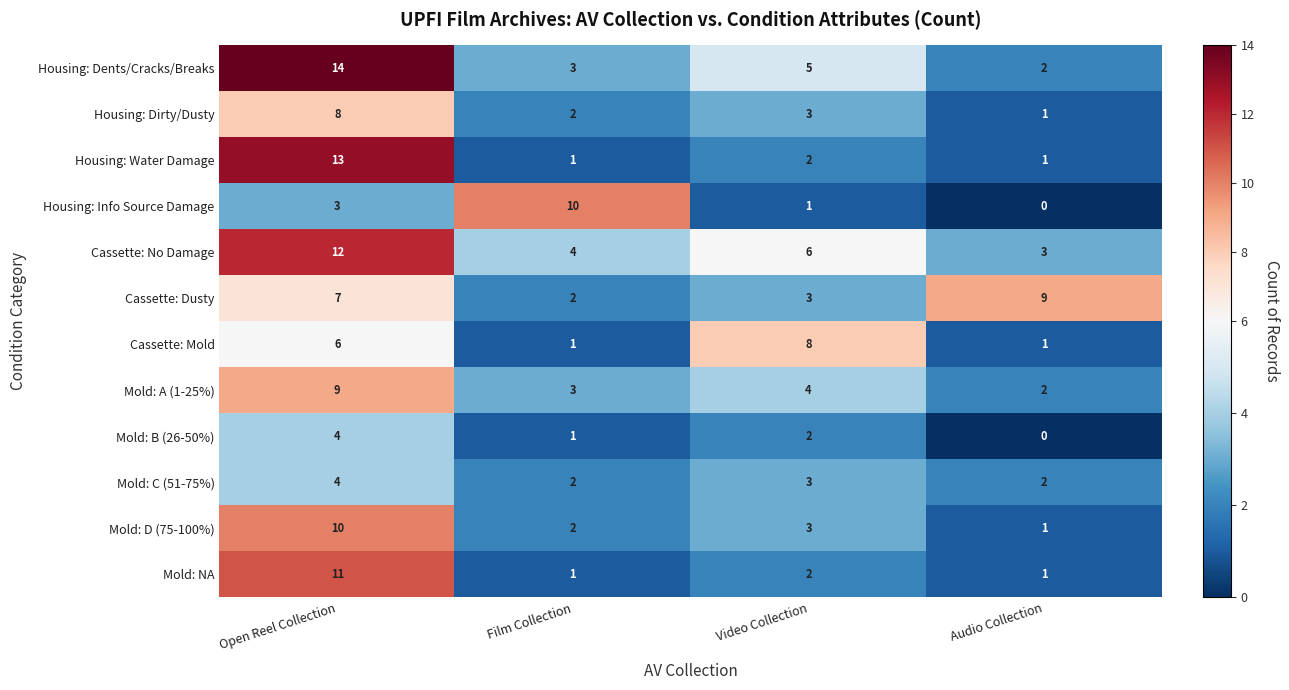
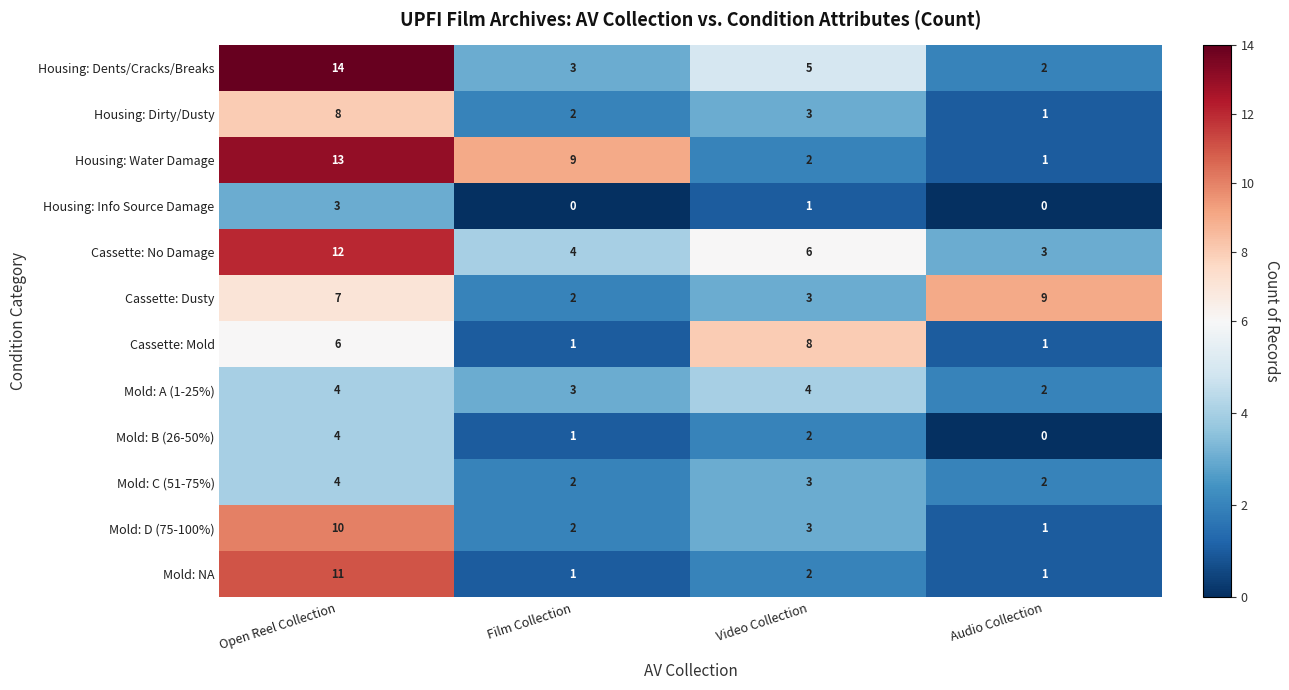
Housing: Water Damage, Film Collection: 1 -> 9
Housing: Info Source Damage, Film Collection: 10 -> 0
Mold: A (1-25%), Open Reel Collection: 9 -> 4
